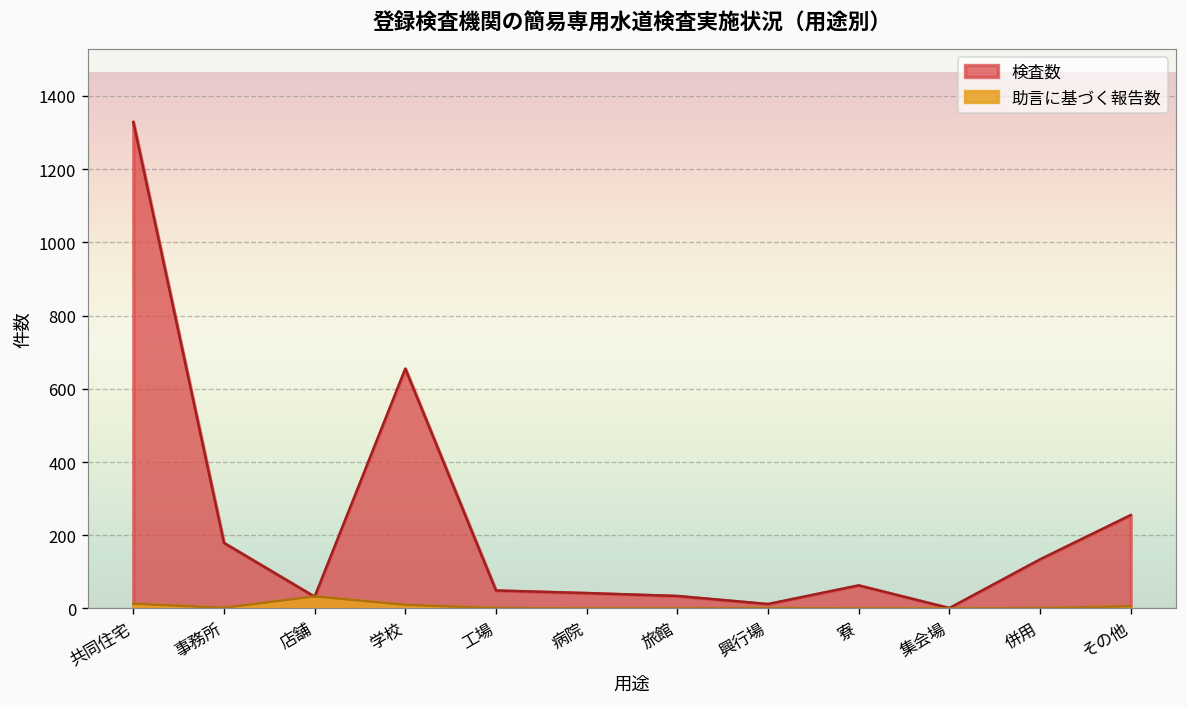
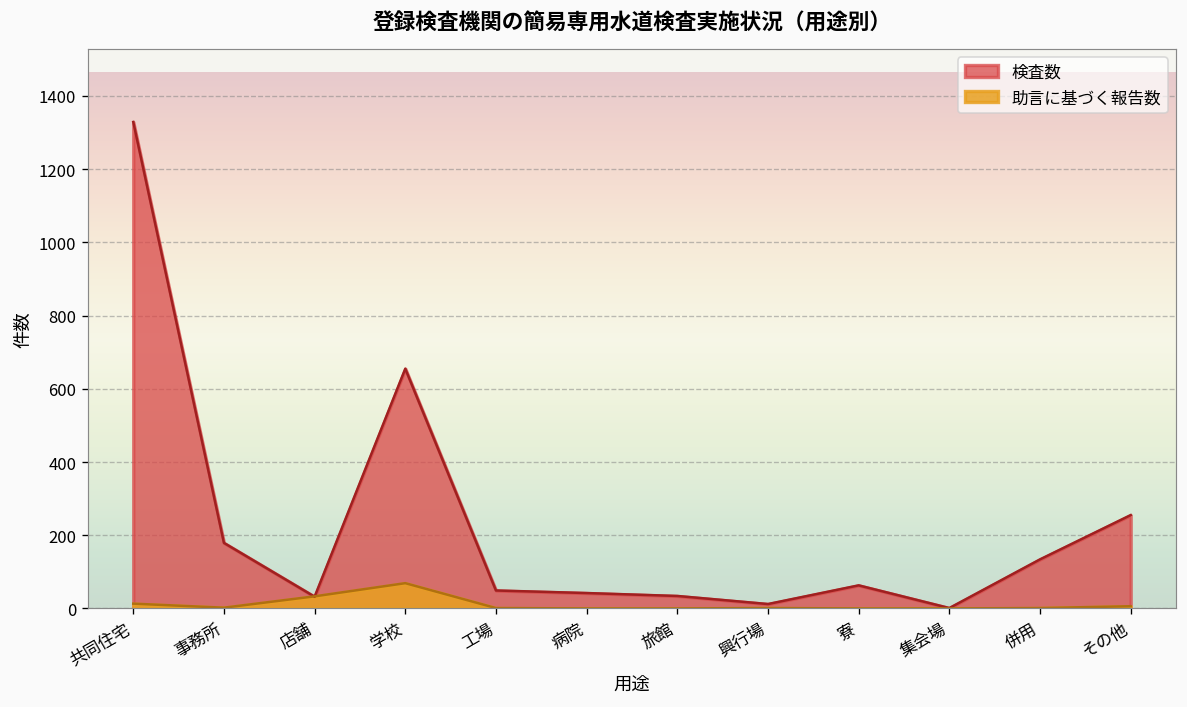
助言に基づく報告数, 学校: 10 -> 70
